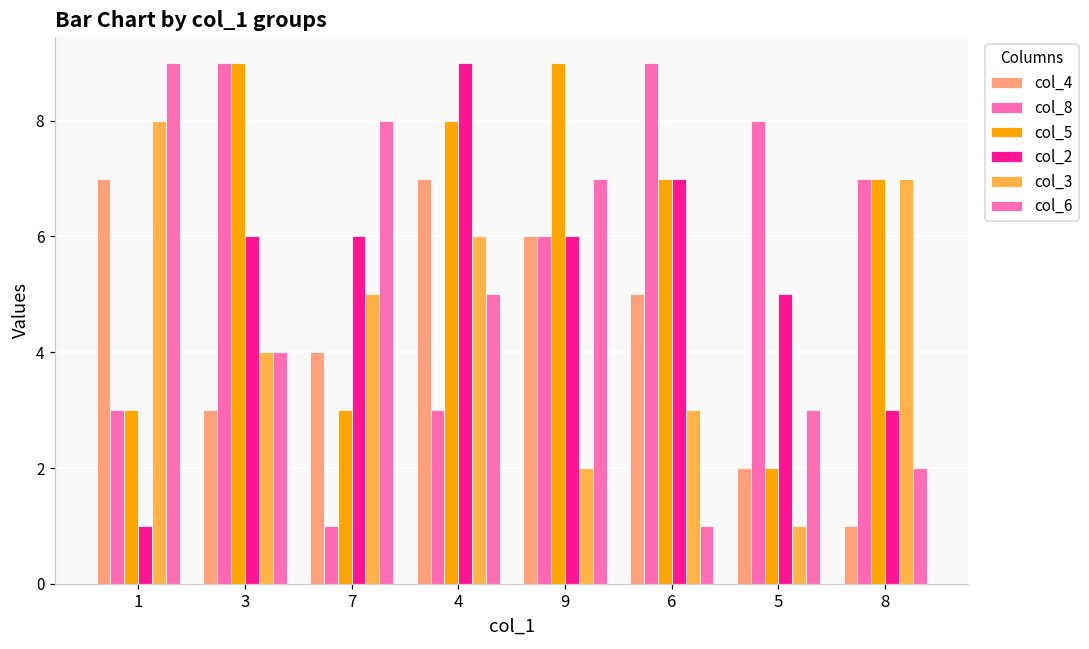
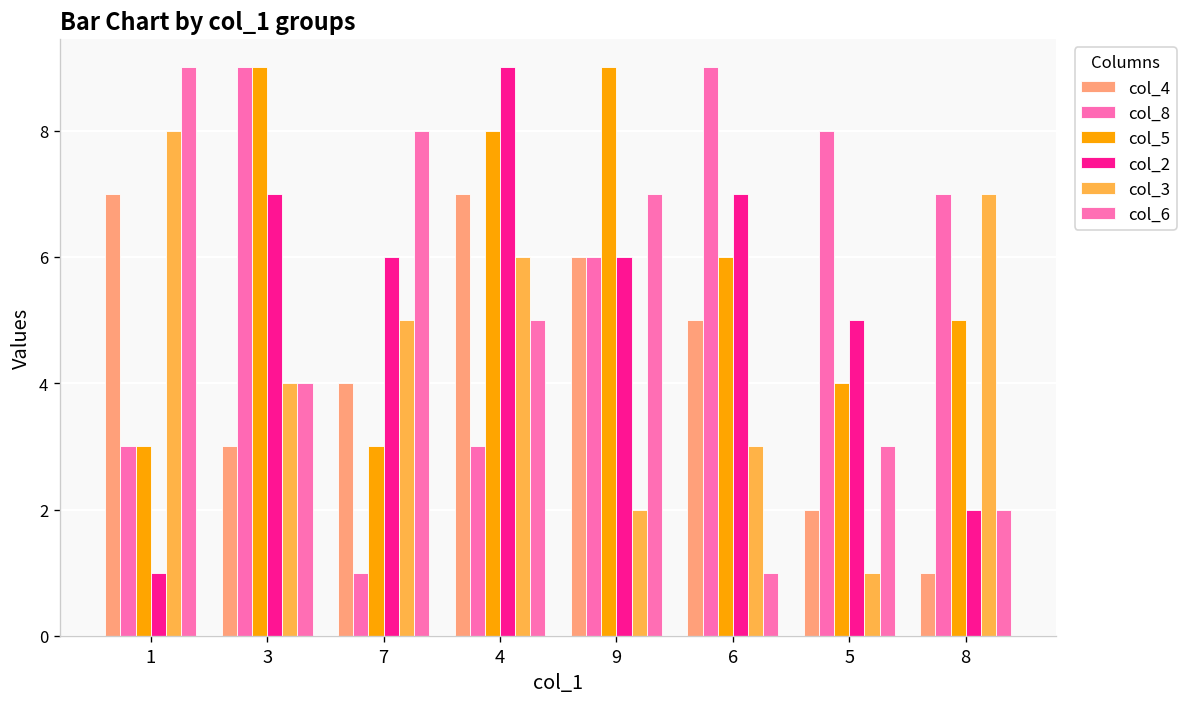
col_2, 3: 6 -> 7
col_5, 6: 7 -> 6
col_5, 5: 2 -> 4
col_5, 8: 7 -> 5
col_2, 8: 3 -> 2
